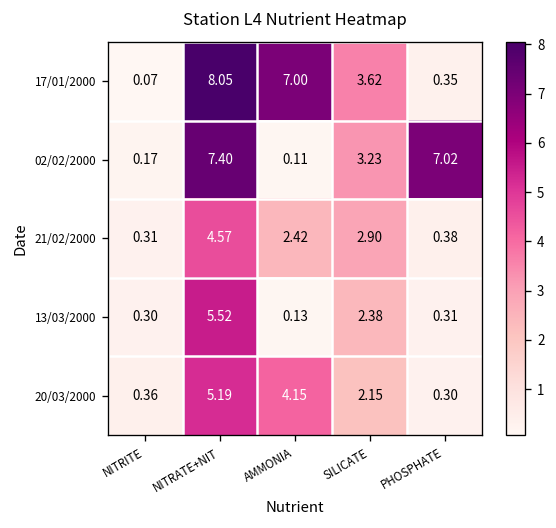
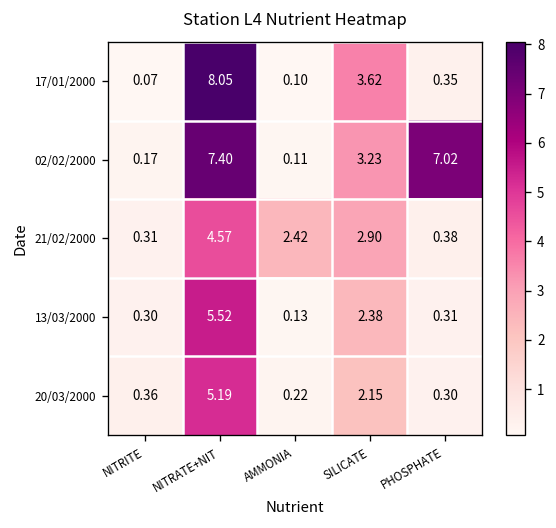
17/01/2000, AMMONIA: 7.00 -> 0.10
20/03/2000, AMMONIA: 4.15 -> 0.22
